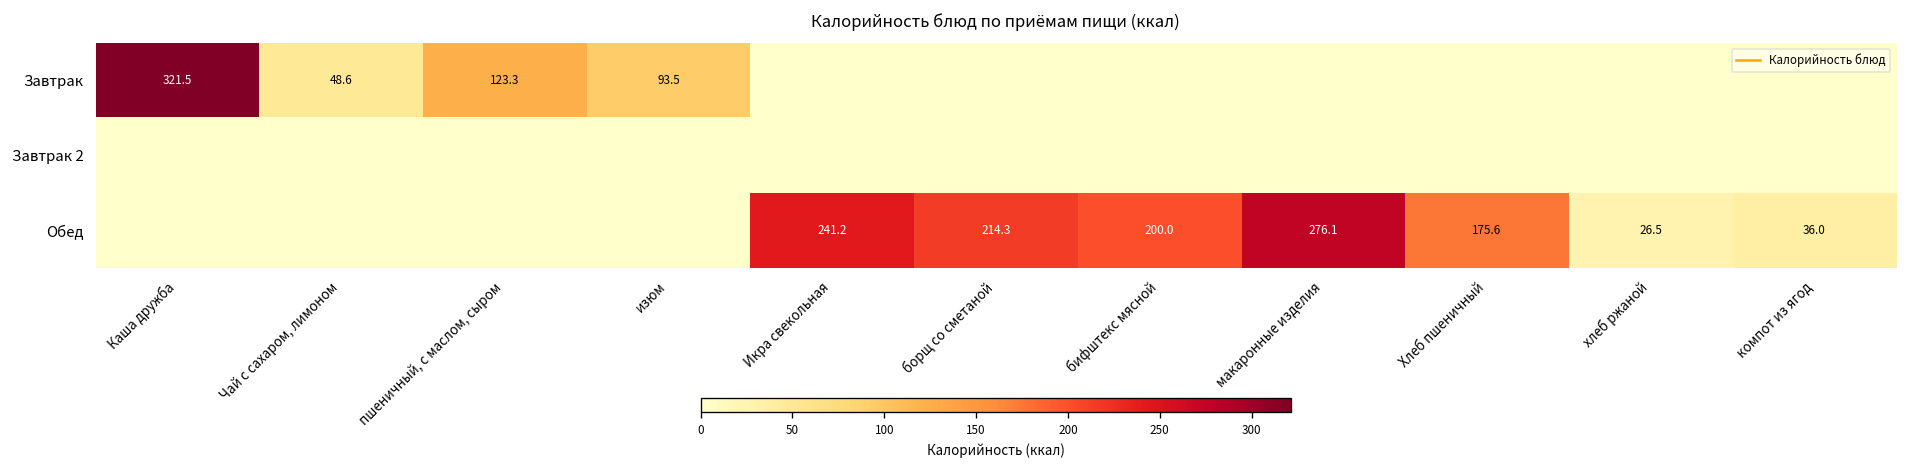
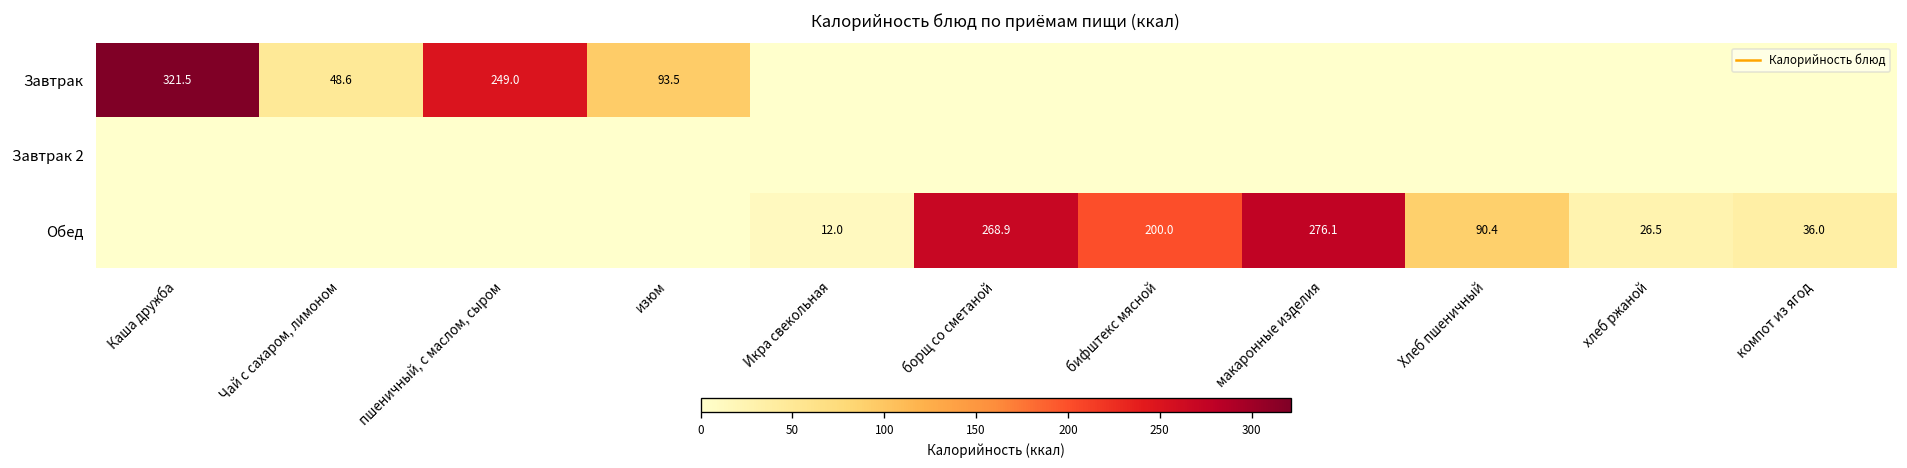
Завтрак, пшеничный, с маслом, сыром: 123.3 -> 249.0
Обед, Икра свекольная: 241.2 -> 12.0
Обед, борщ со сметаной: 214.3 -> 268.9
Обед, Хлеб пшеничный: 175.6 -> 90.4
